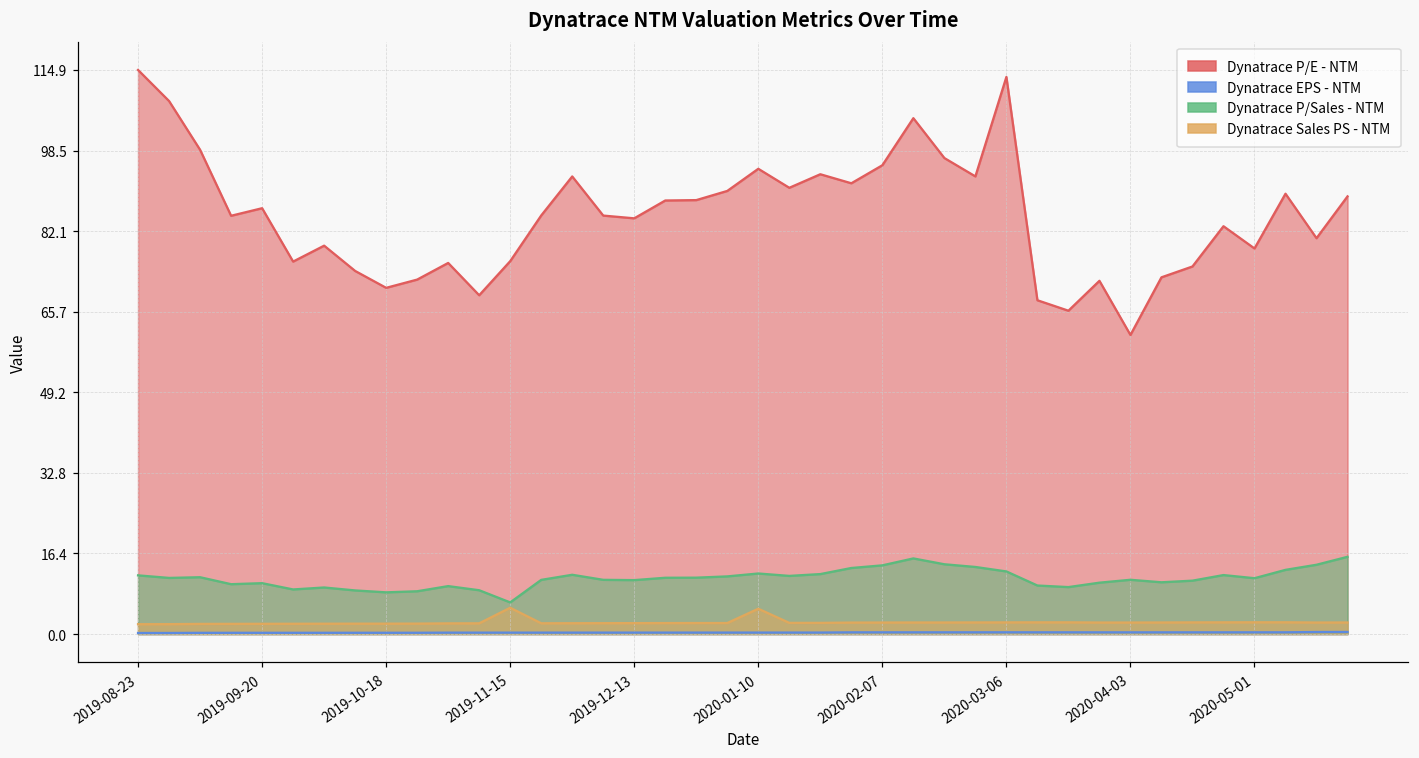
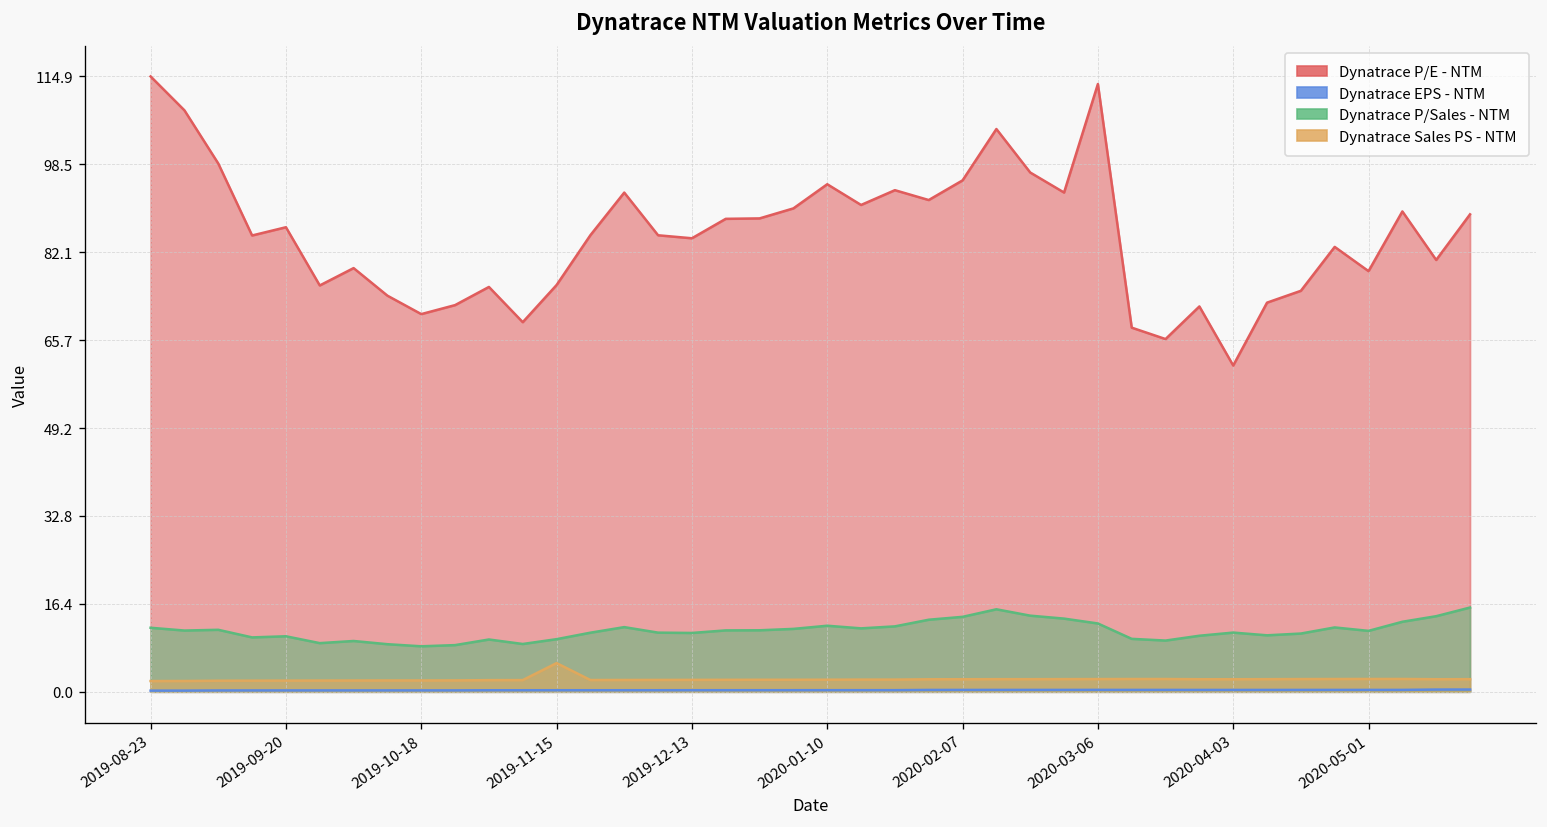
Dynatrace P/Sales - NTM, 2019-11-15: 6 -> 10
Dynatrace Sales PS - NTM, 2020-01-10: 5 -> 2
